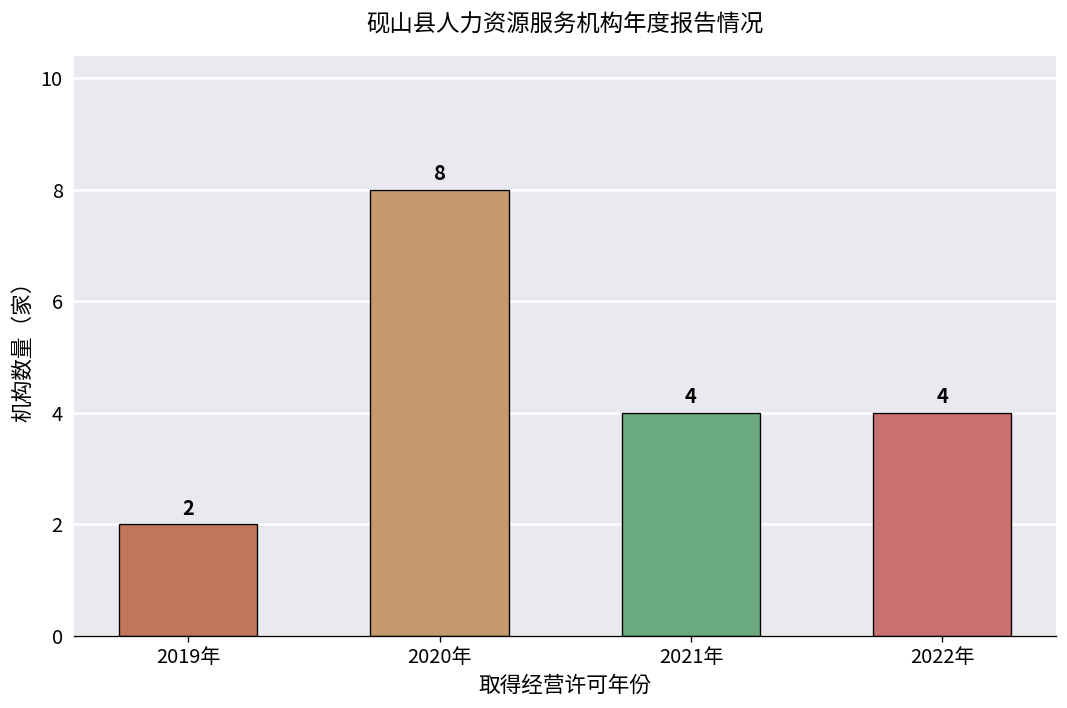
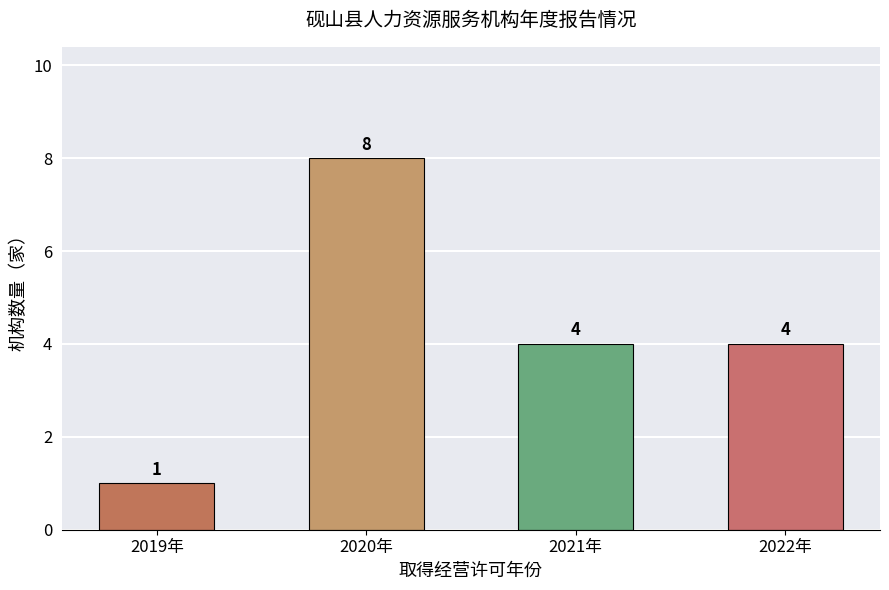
2019年: 2 -> 1
